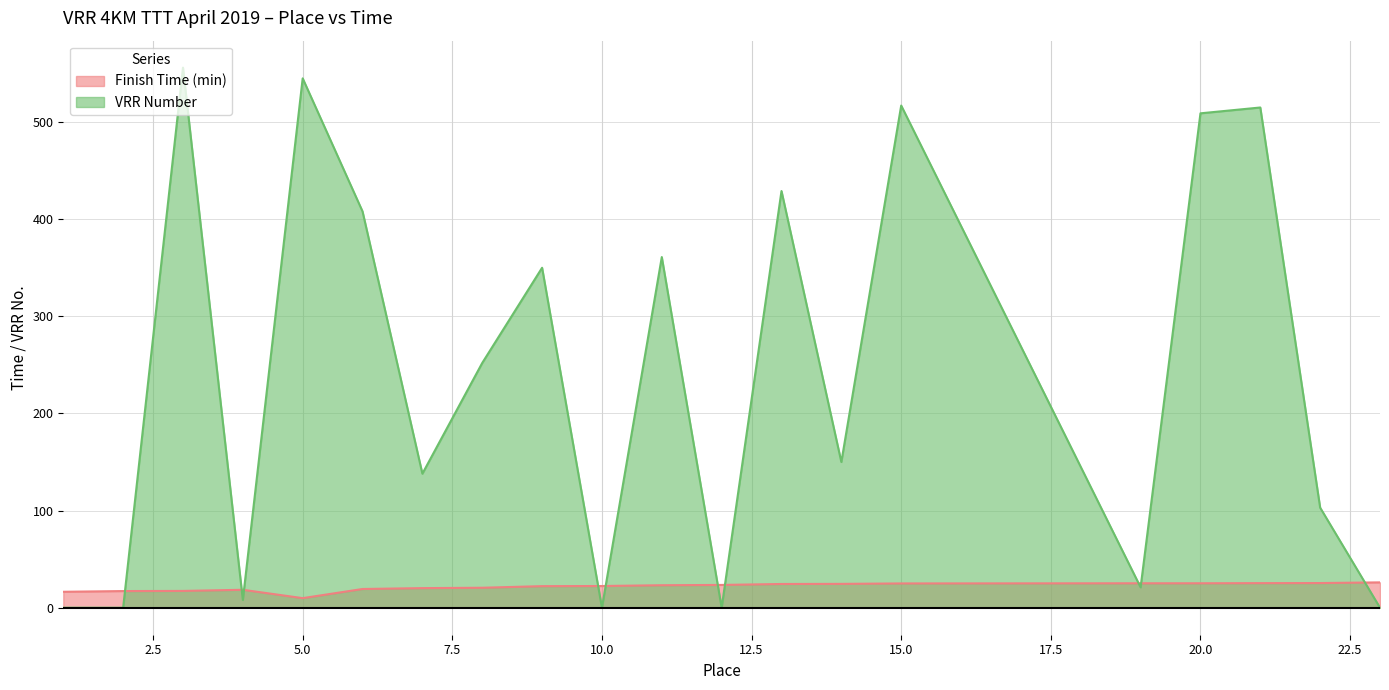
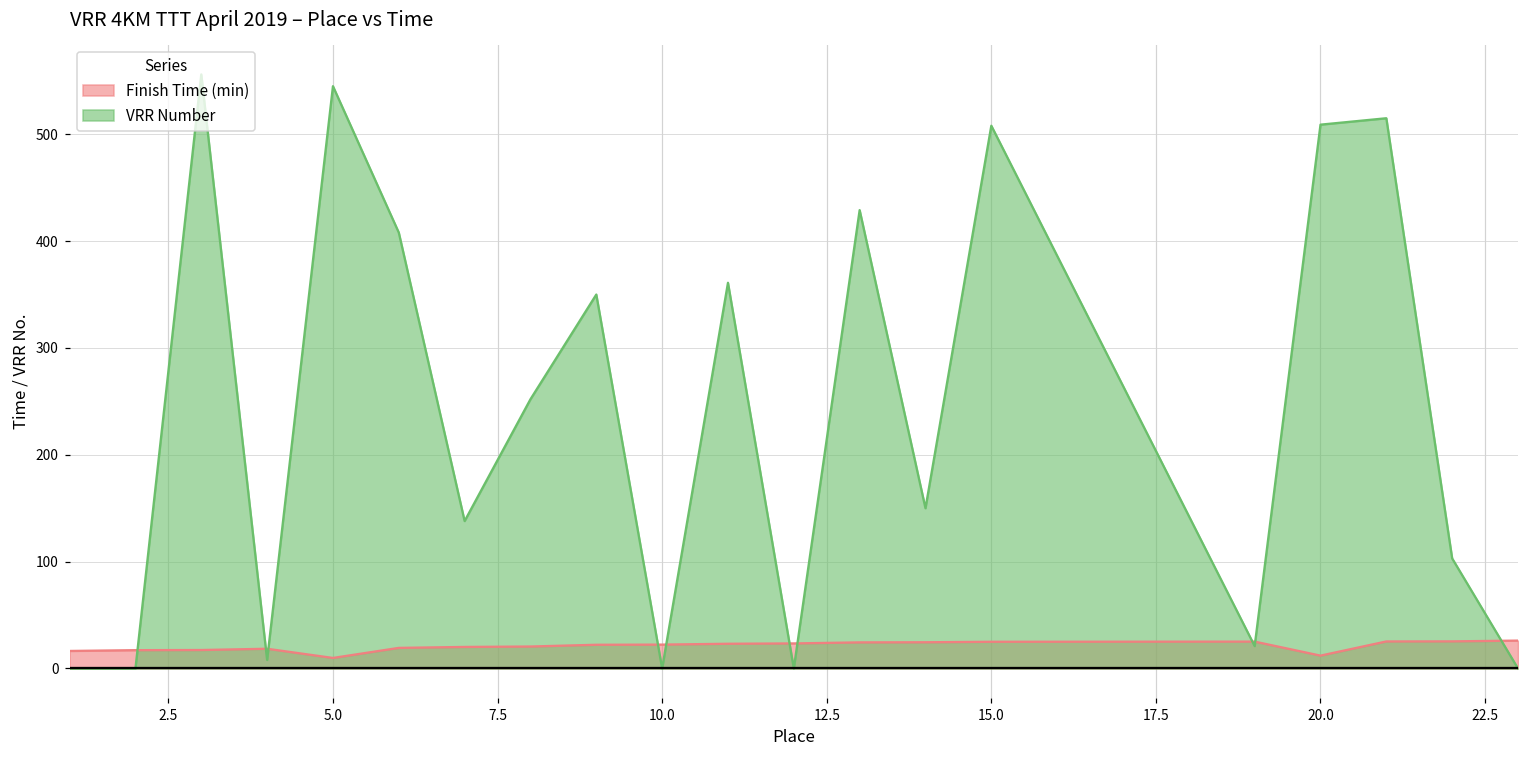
VRR Number, 15.0: 520 -> 510
Finish Time (min), 20.0: 30 -> 10
